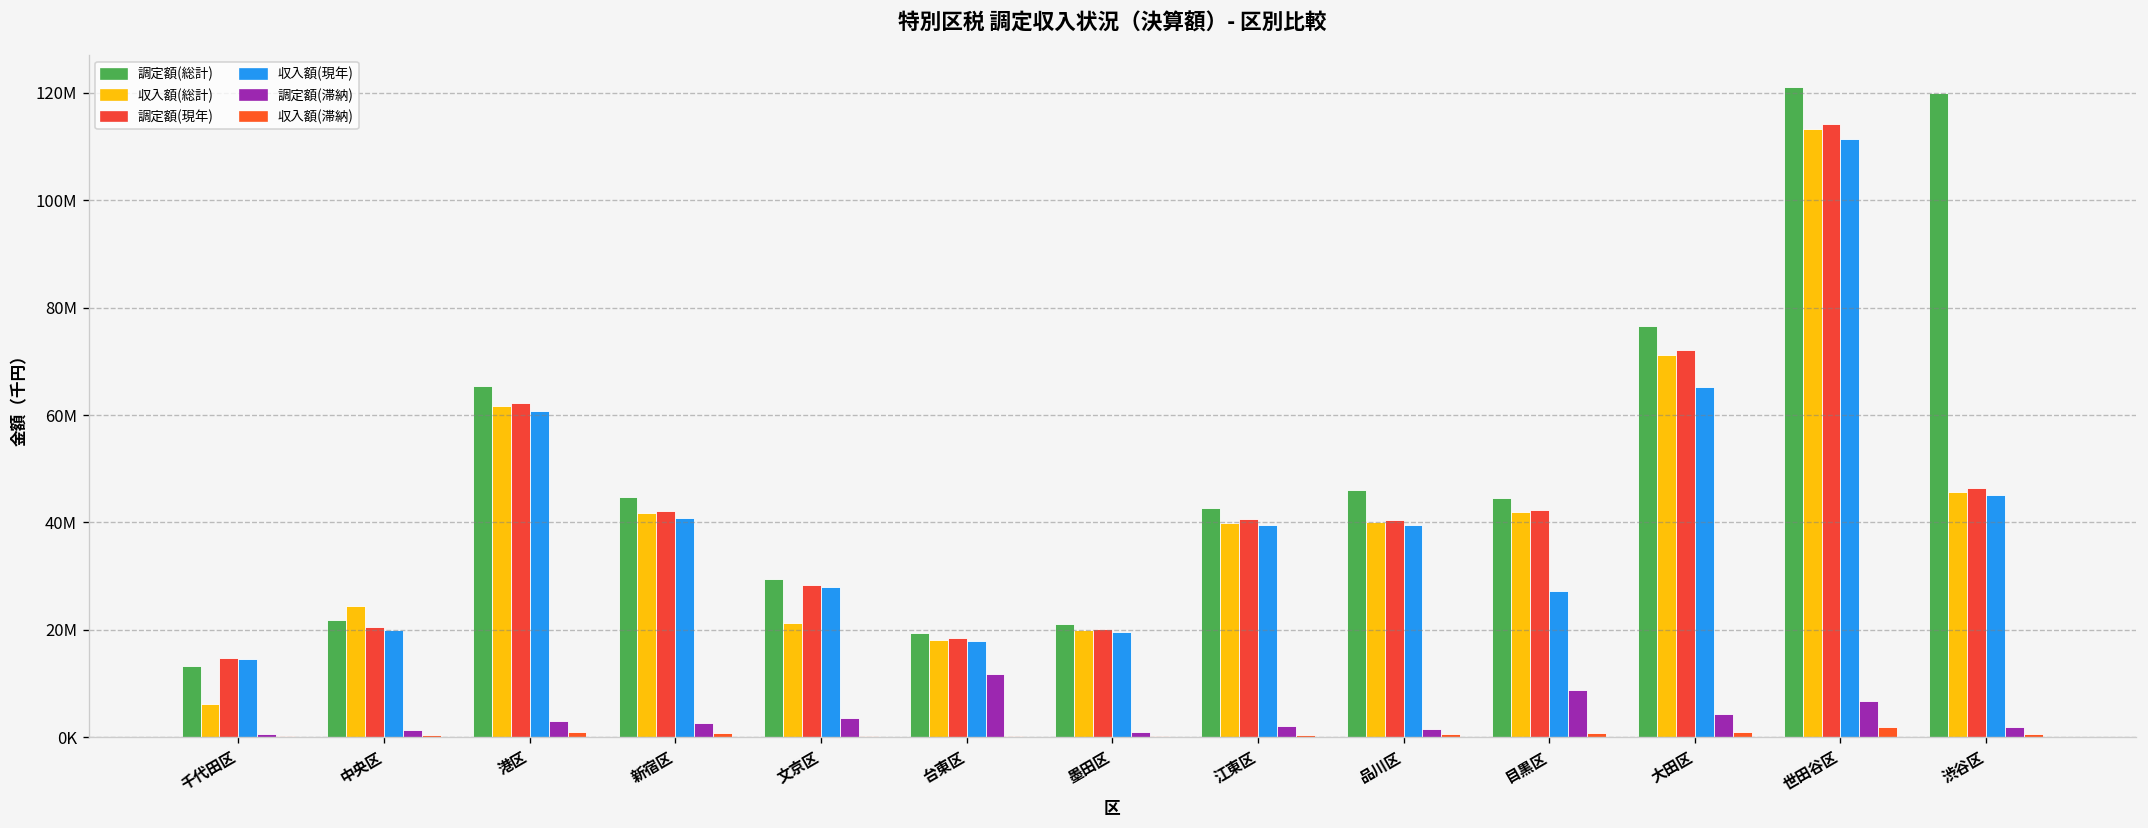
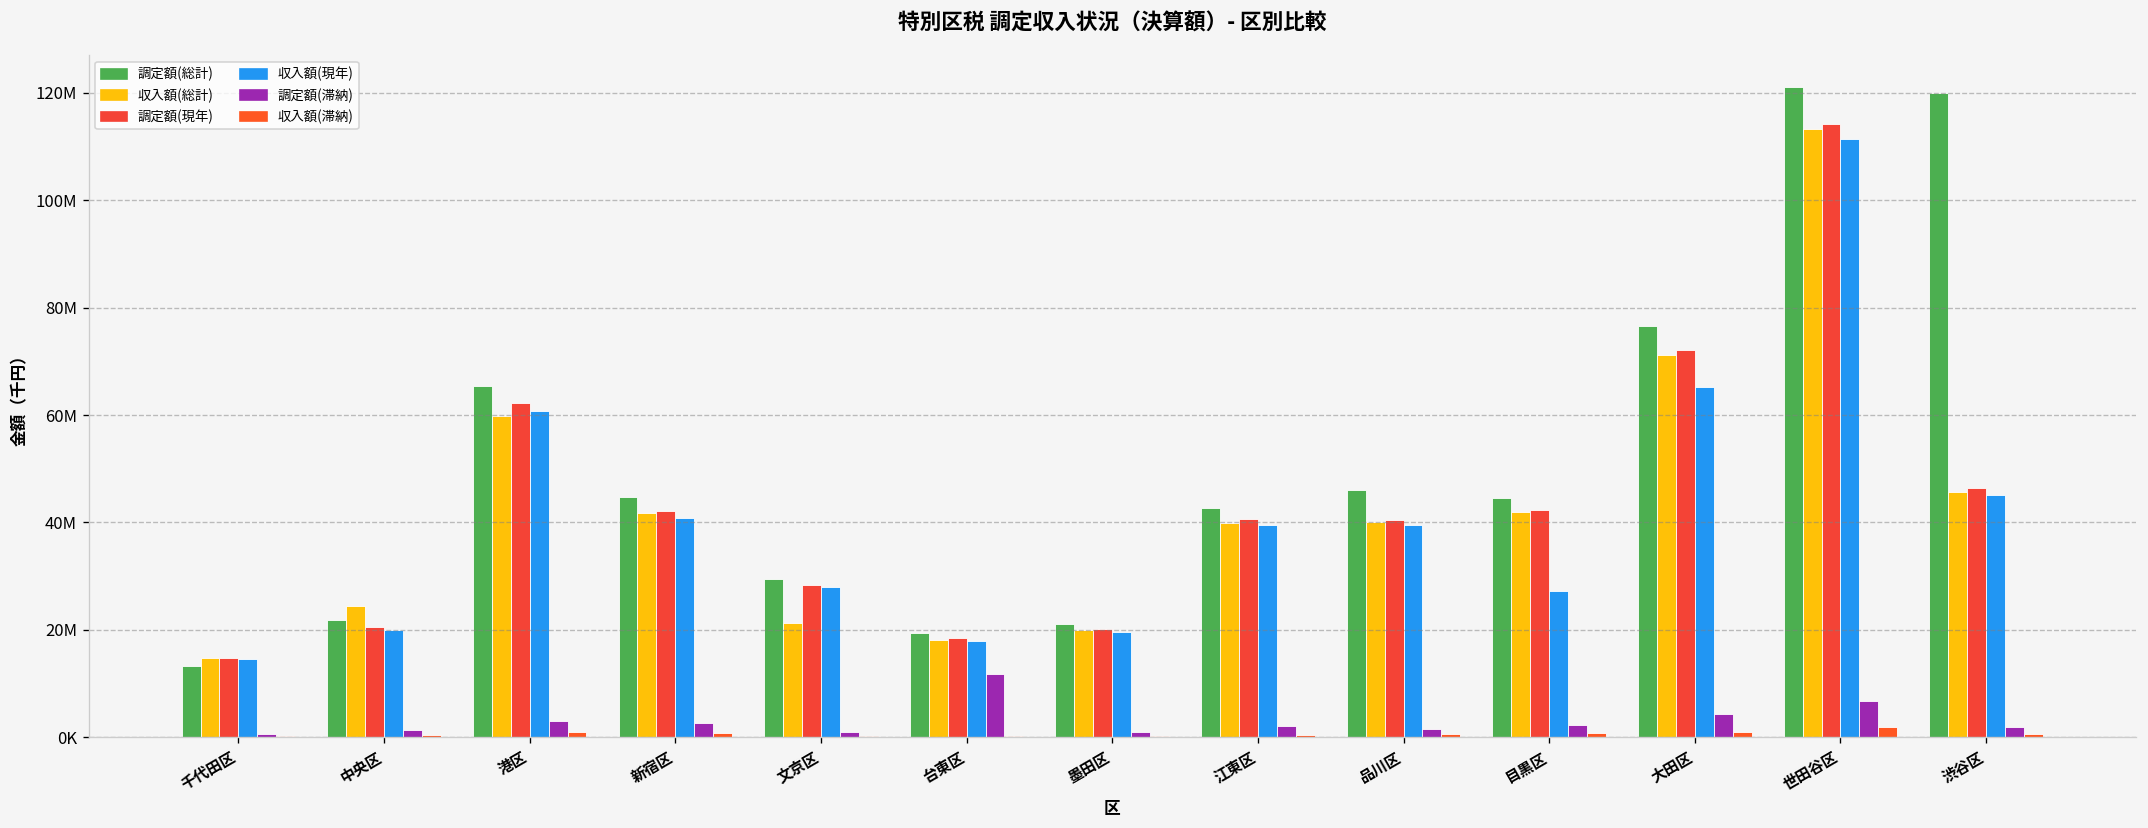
収入額(総計), 千代田区: 6000000 -> 15000000
収入額(総計), 港区: 62000000 -> 60000000
調定額(滞納), 文京区: 4000000 -> 1000000
調定額(滞納), 目黒区: 9000000 -> 2000000
